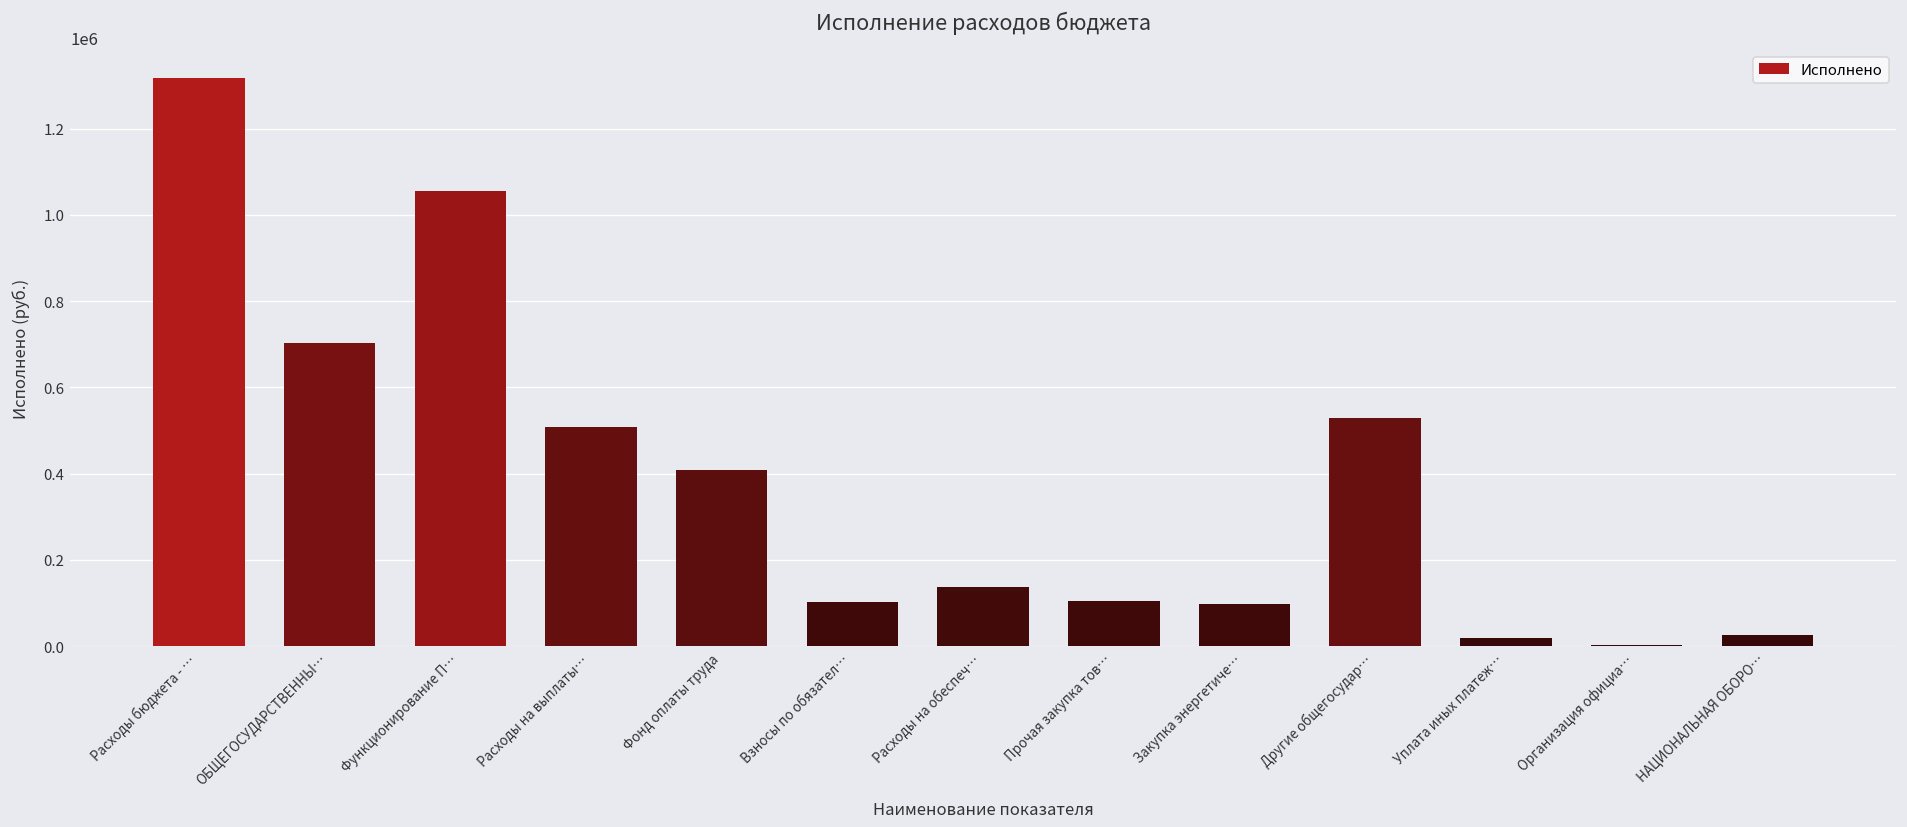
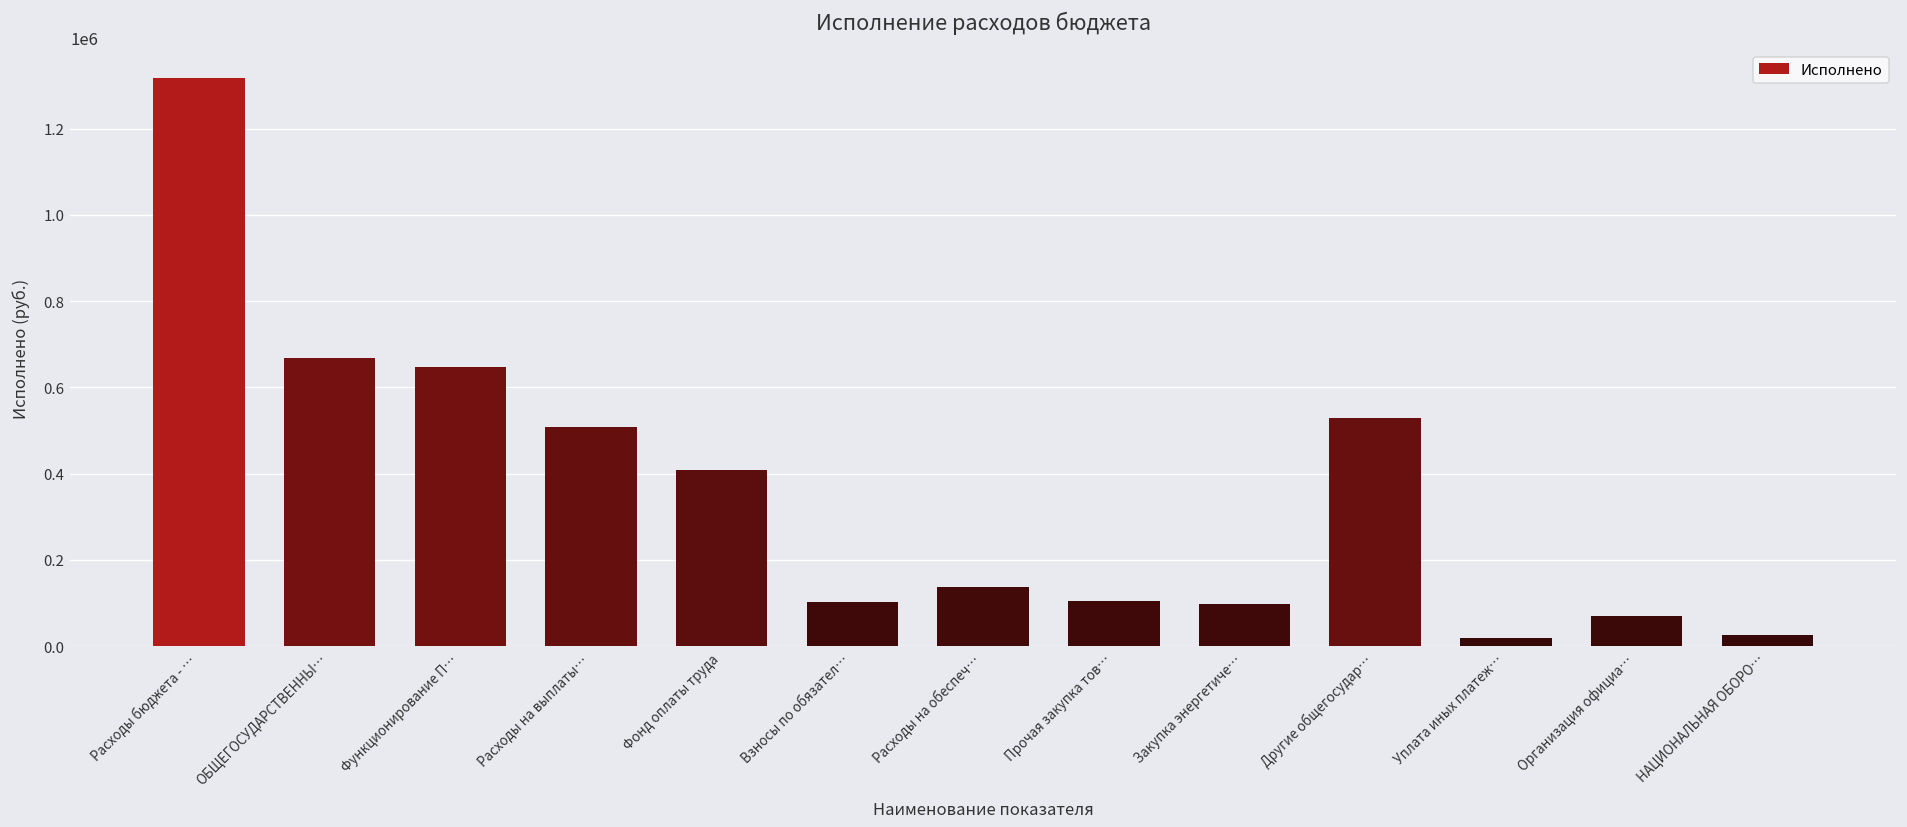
ОБЩЕГОСУДАРСТВЕННЫ…: 700000 -> 670000
Функционирование П…: 1050000 -> 650000
Организация официа…: 0 -> 70000
